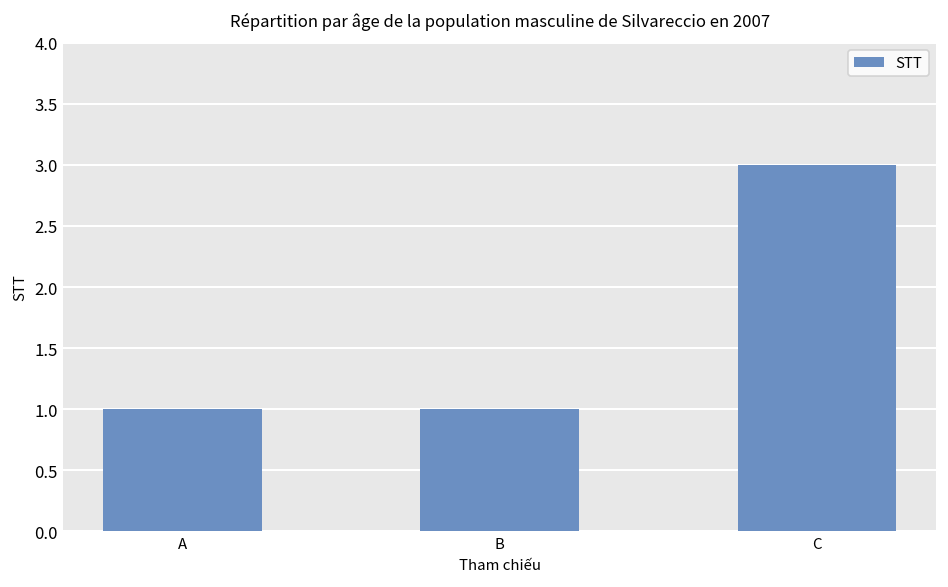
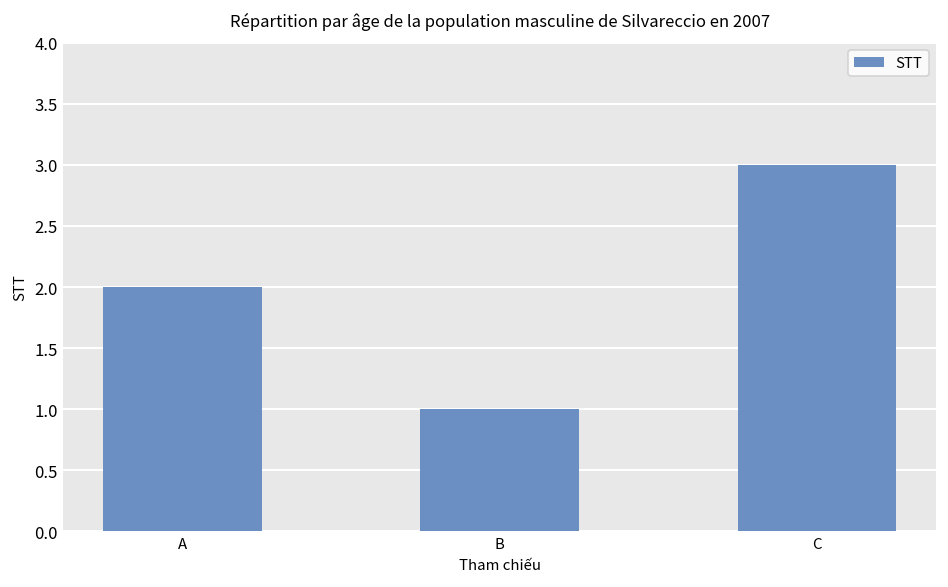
A: 1 -> 2
